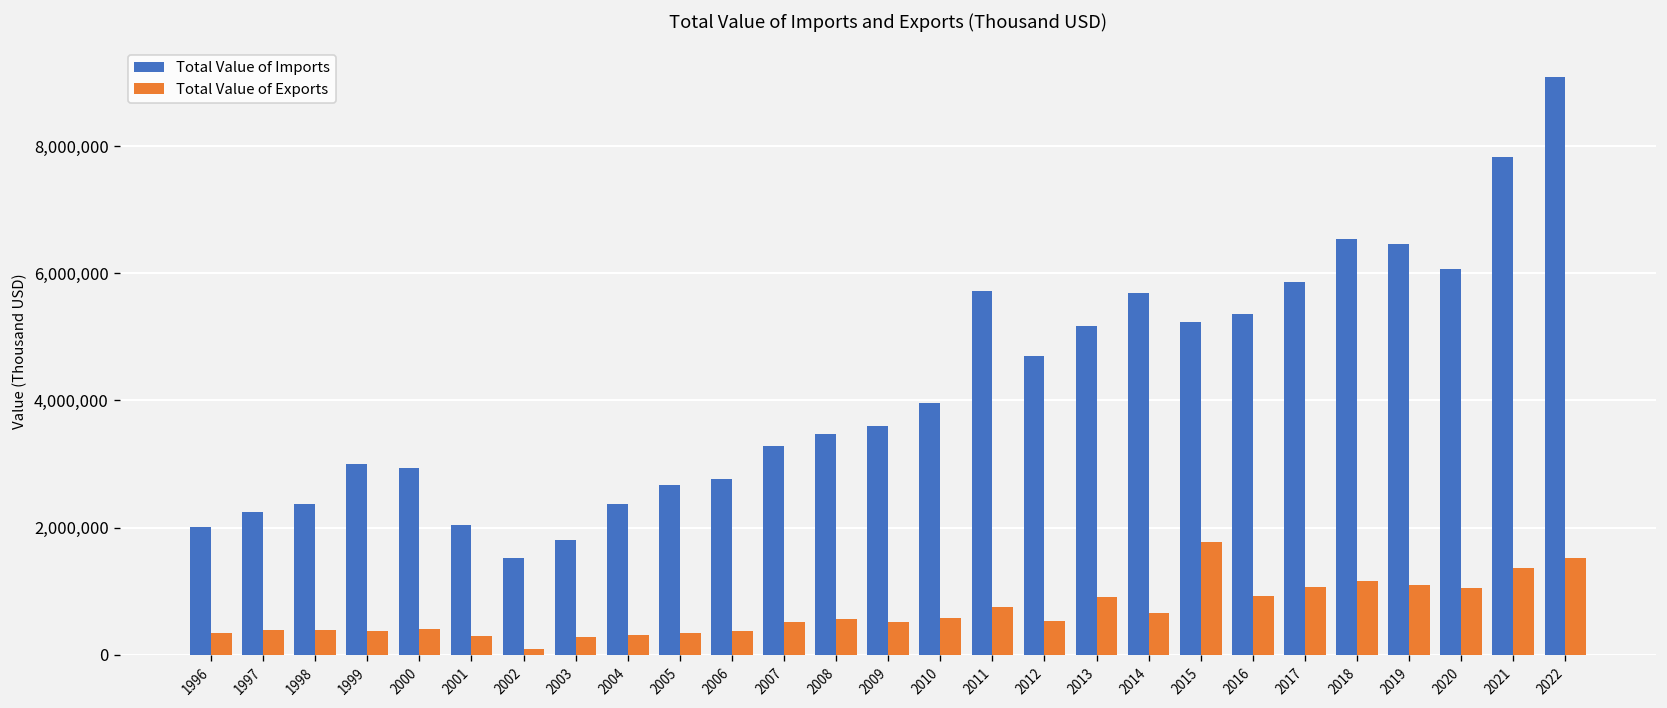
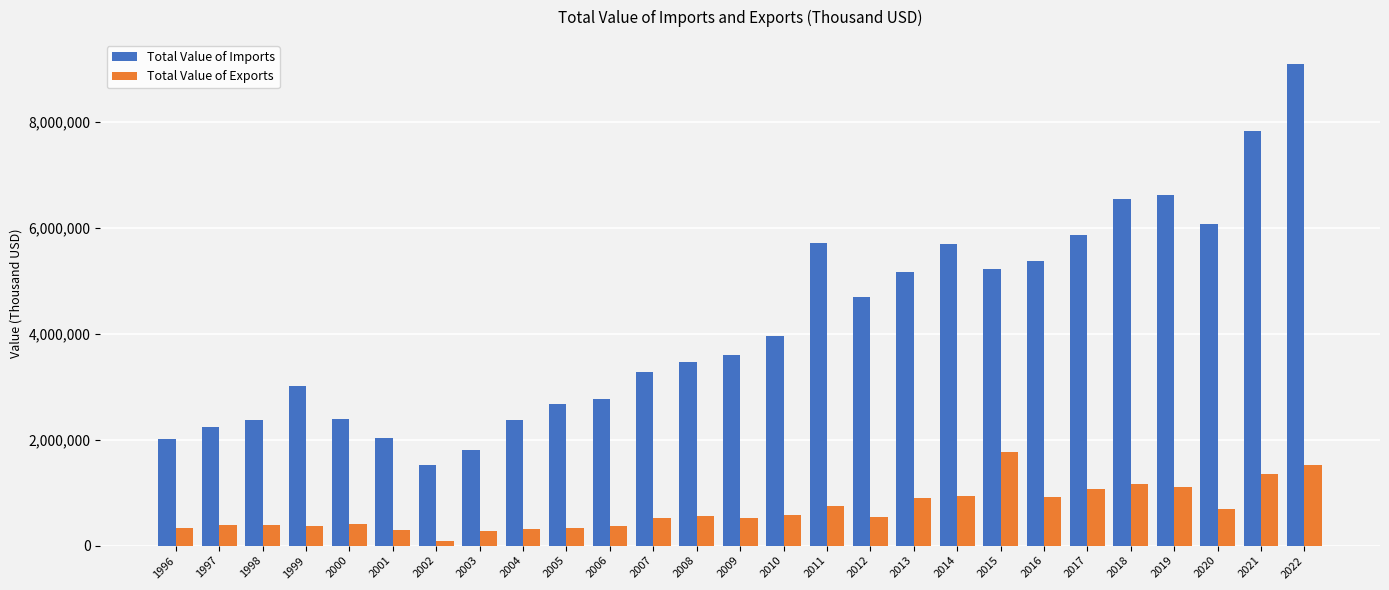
Total Value of Imports, 2000: 2,900,000 -> 2,400,000
Total Value of Exports, 2014: 700,000 -> 900,000
Total Value of Imports, 2019: 6,500,000 -> 6,600,000
Total Value of Exports, 2020: 1,100,000 -> 700,000
